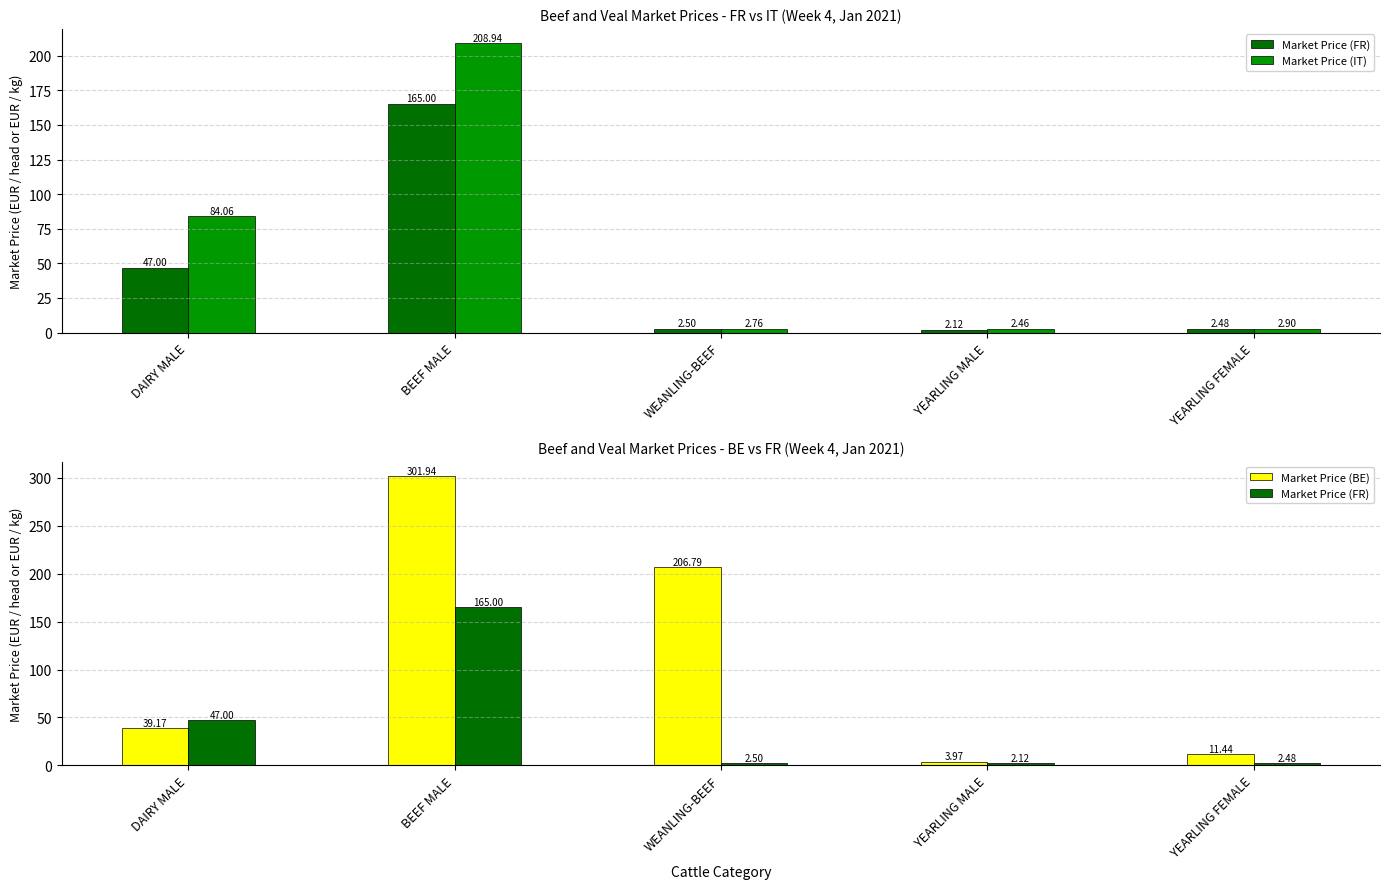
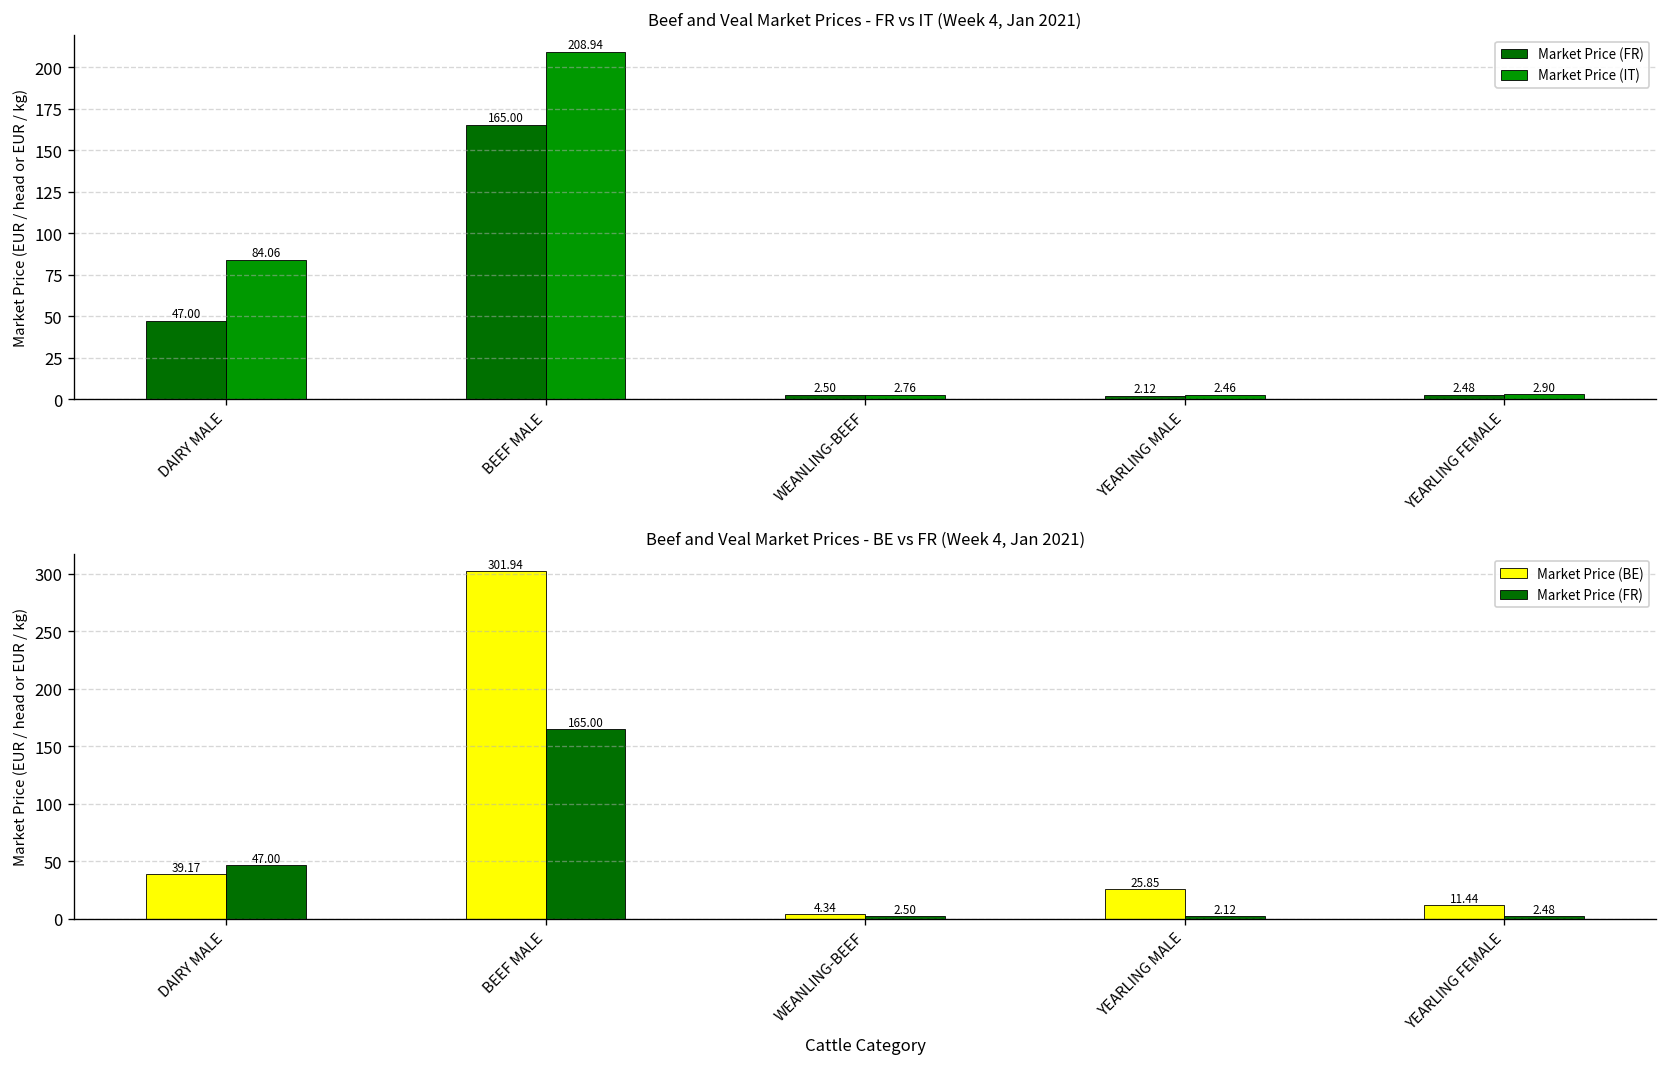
Beef and Veal Market Prices - BE vs FR (Week 4, Jan 2021), Market Price (BE), WEANLING-BEEF: 206.79 -> 4.34
Beef and Veal Market Prices - BE vs FR (Week 4, Jan 2021), Market Price (BE), YEARLING MALE: 3.97 -> 25.85
